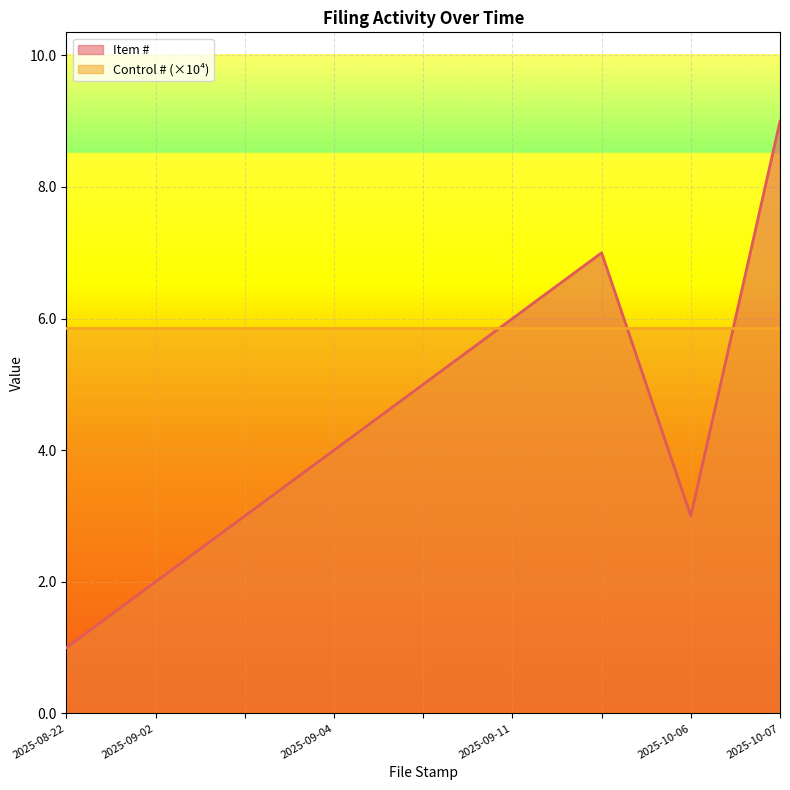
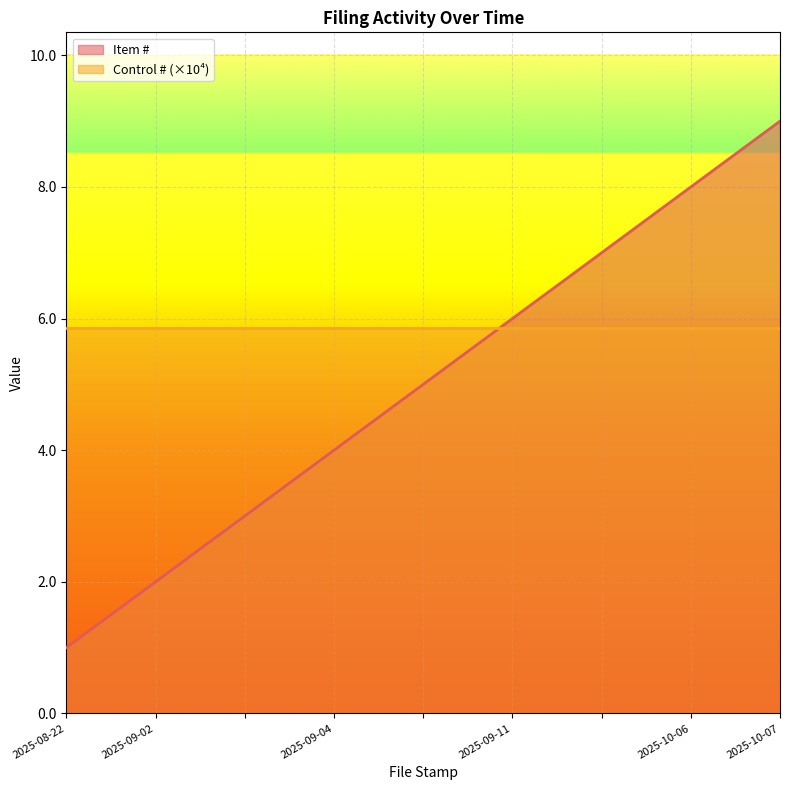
Item #, 2025-10-06: 3 -> 8
